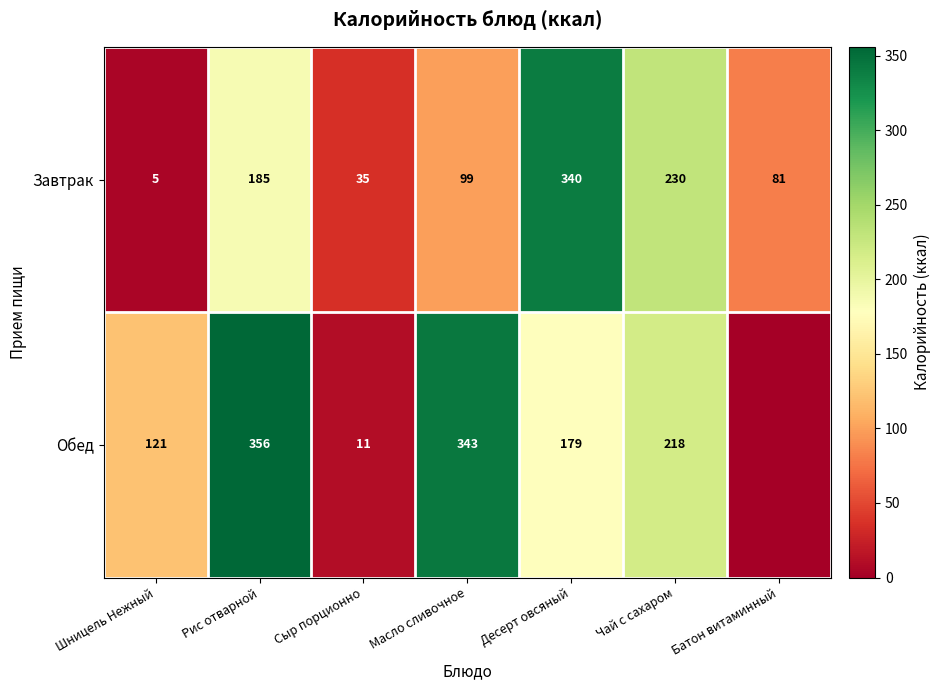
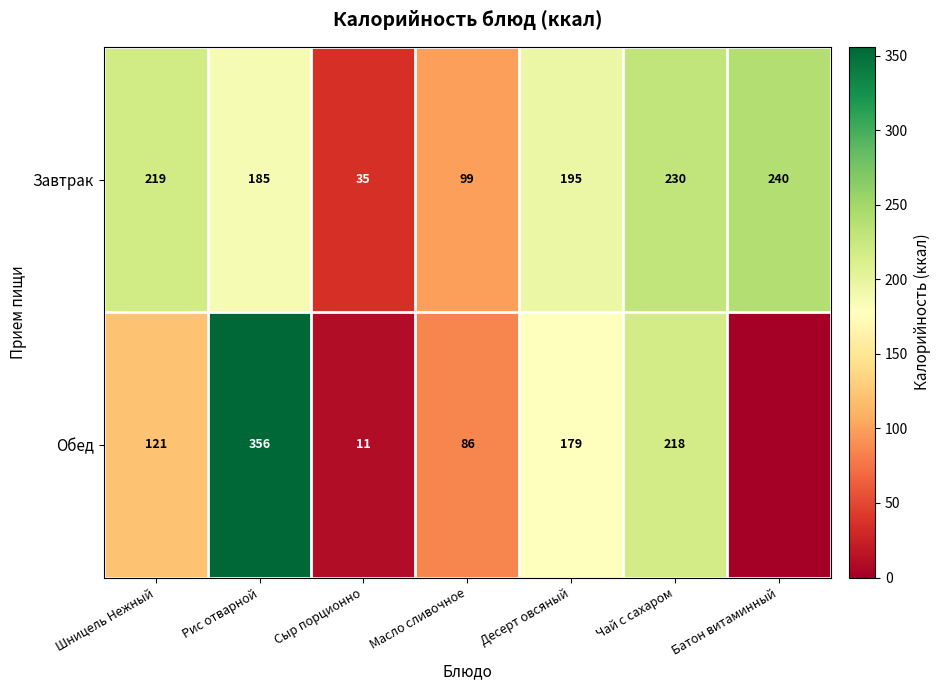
Завтрак, Шницель Нежный: 5 -> 219
Завтрак, Десерт овсяный: 340 -> 195
Завтрак, Батон витаминный: 81 -> 240
Обед, Масло сливочное: 343 -> 86
